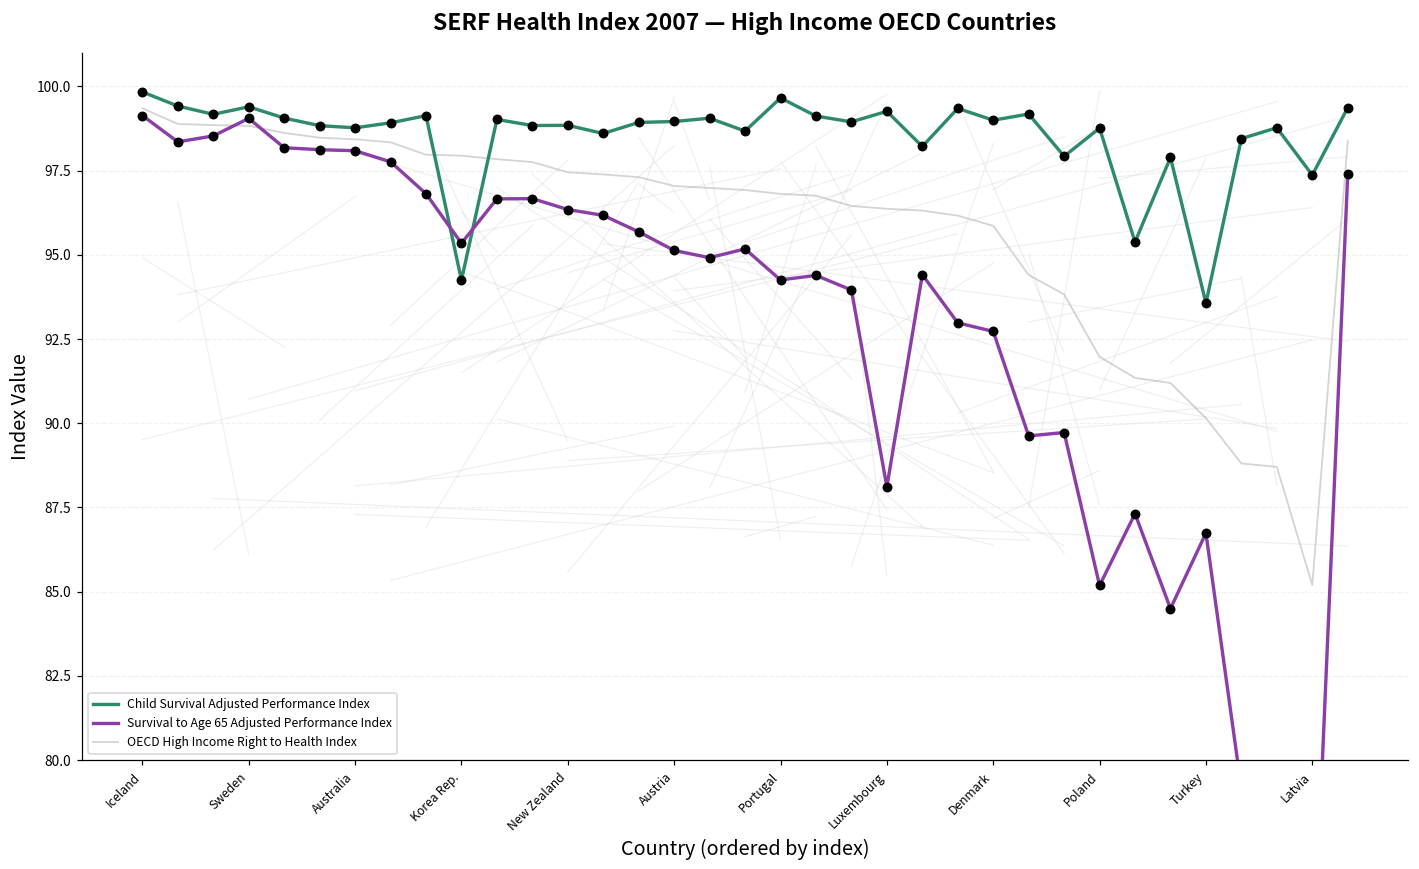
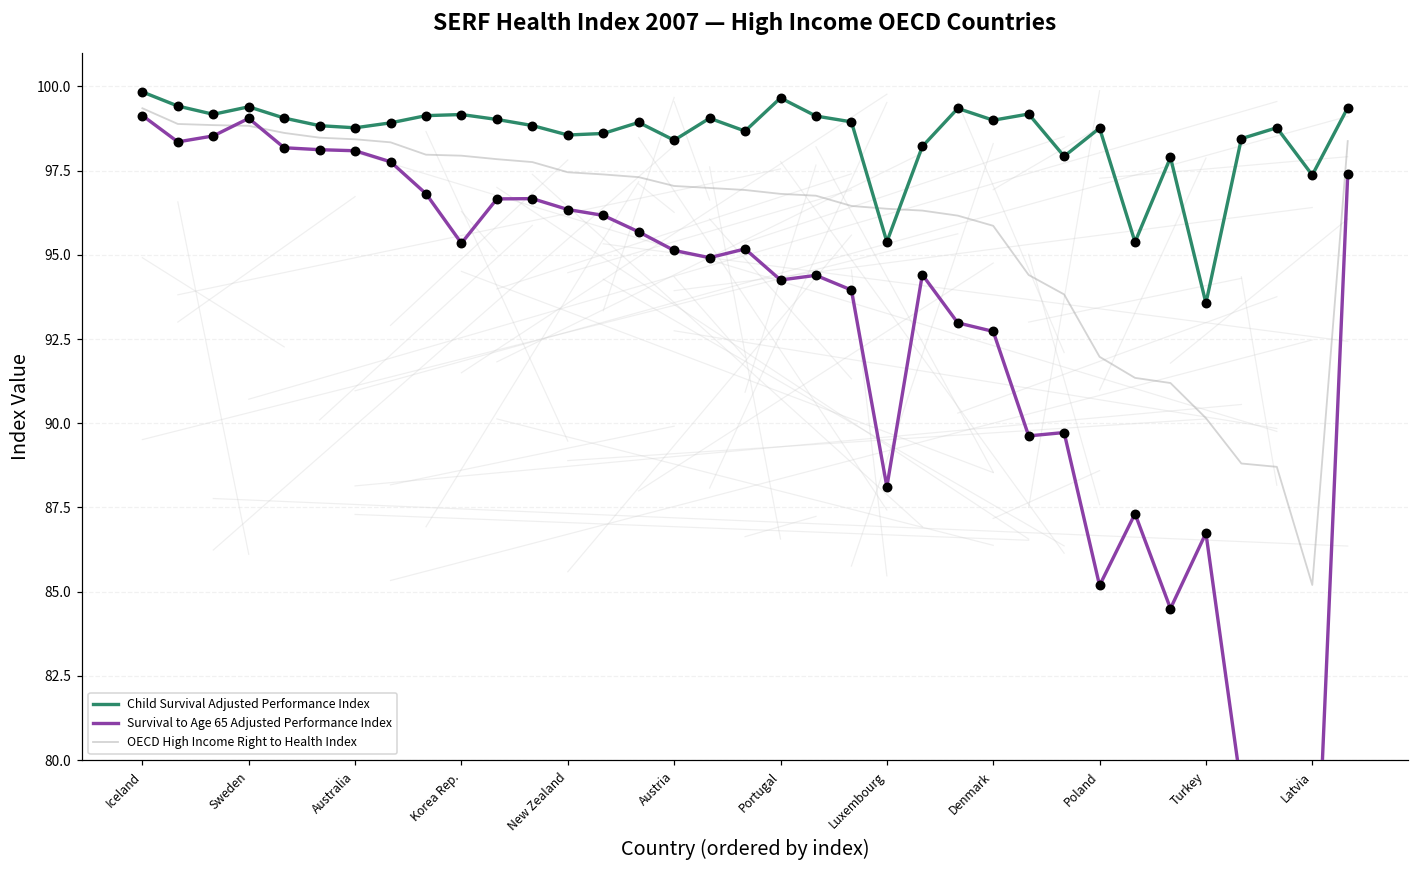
Child Survival Adjusted Performance Index, Korea Rep.: 94.2 -> 99.2
Child Survival Adjusted Performance Index, New Zealand: 98.8 -> 98.6
Child Survival Adjusted Performance Index, Austria: 99.0 -> 98.4
Child Survival Adjusted Performance Index, Luxembourg: 99.3 -> 95.4
